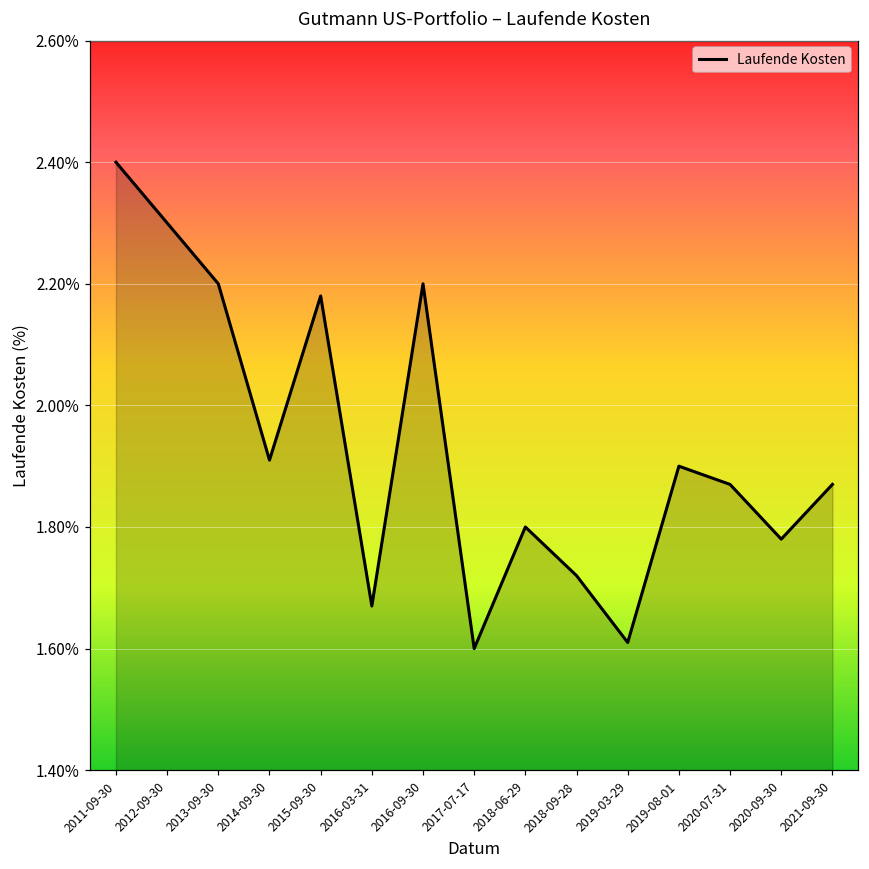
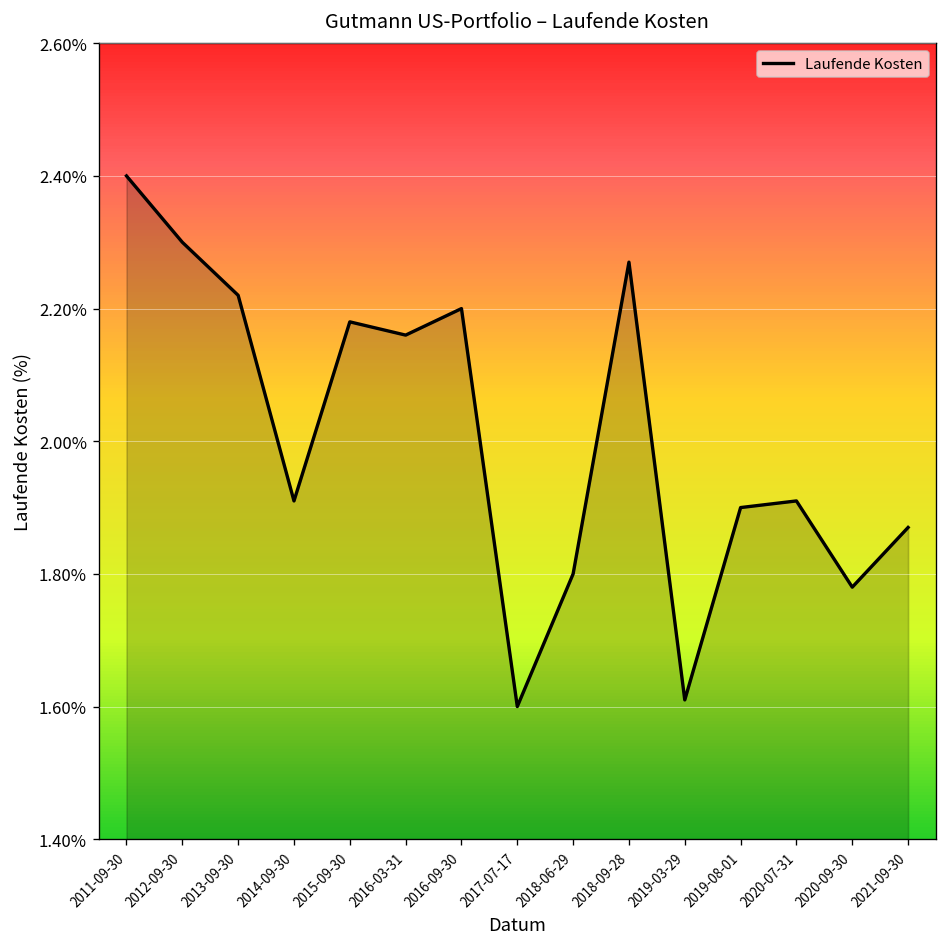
2013-09-30: 2.20% -> 2.22%
2016-03-31: 1.67% -> 2.16%
2018-09-28: 1.72% -> 2.27%
2020-07-31: 1.87% -> 1.91%
